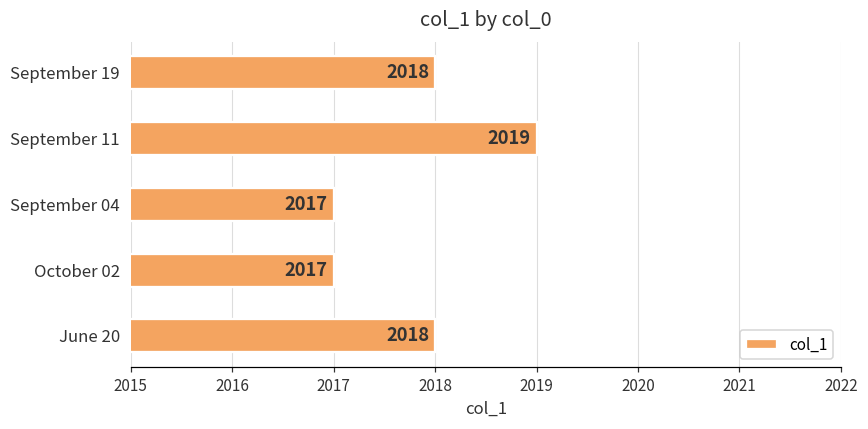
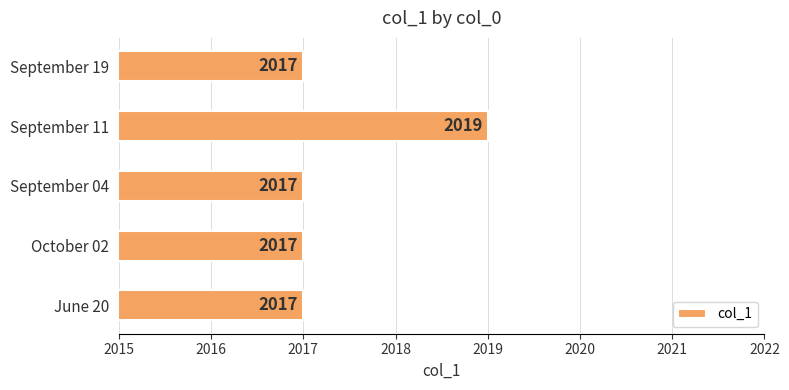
September 19: 2018 -> 2017
June 20: 2018 -> 2017
